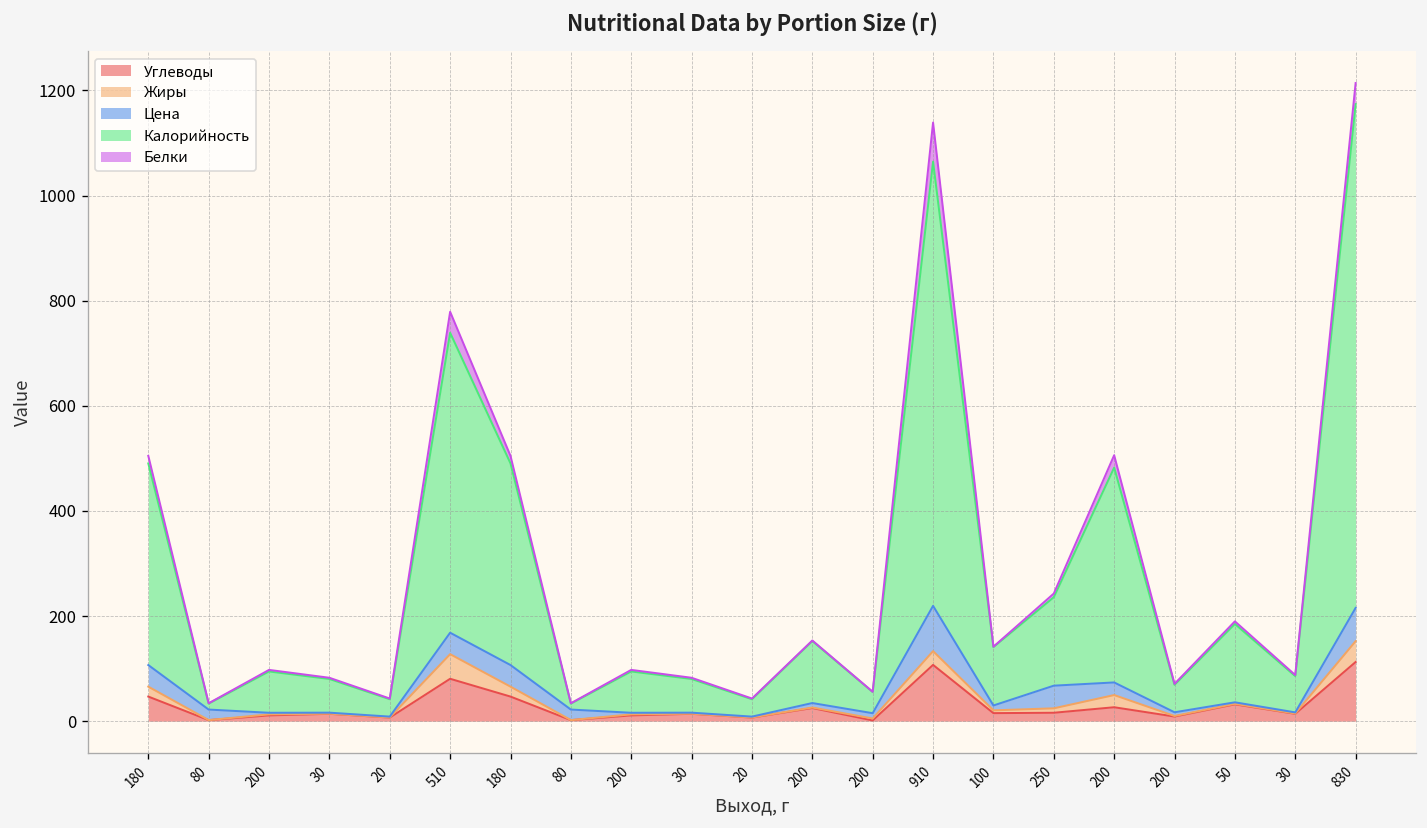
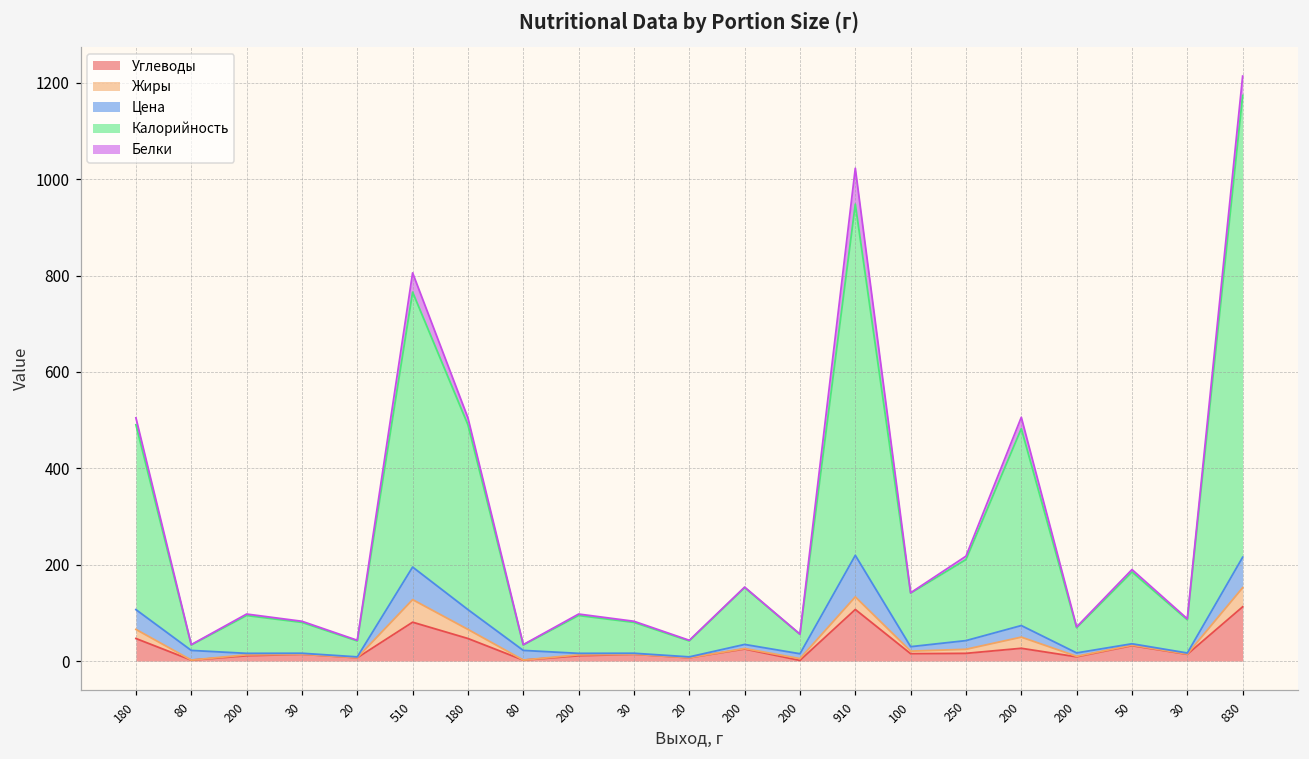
Цена, 510: 40 -> 70
Калорийность, 910: 850 -> 730
Цена, 250: 40 -> 20
